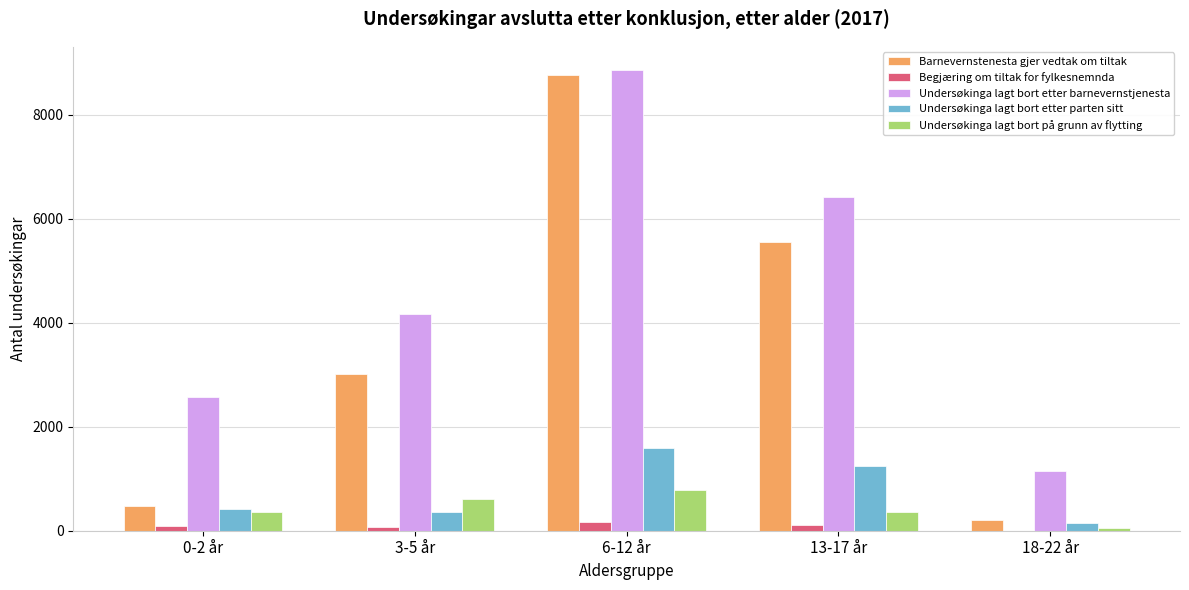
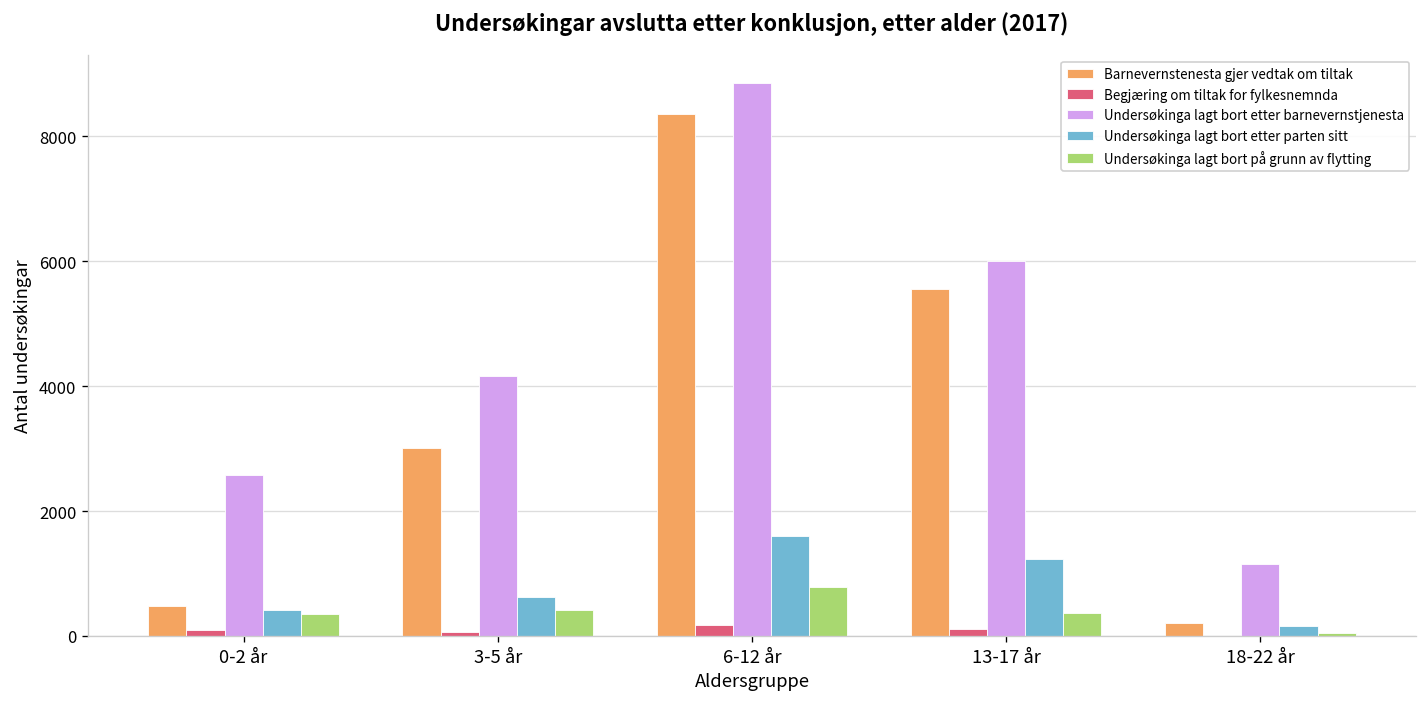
Undersøkinga lagt bort etter parten sitt, 3-5 år: 400 -> 600
Undersøkinga lagt bort på grunn av flytting, 3-5 år: 600 -> 400
Barnevernstenesta gjer vedtak om tiltak, 6-12 år: 8800 -> 8400
Undersøkinga lagt bort etter barnevernstjenesta, 13-17 år: 6400 -> 6000
